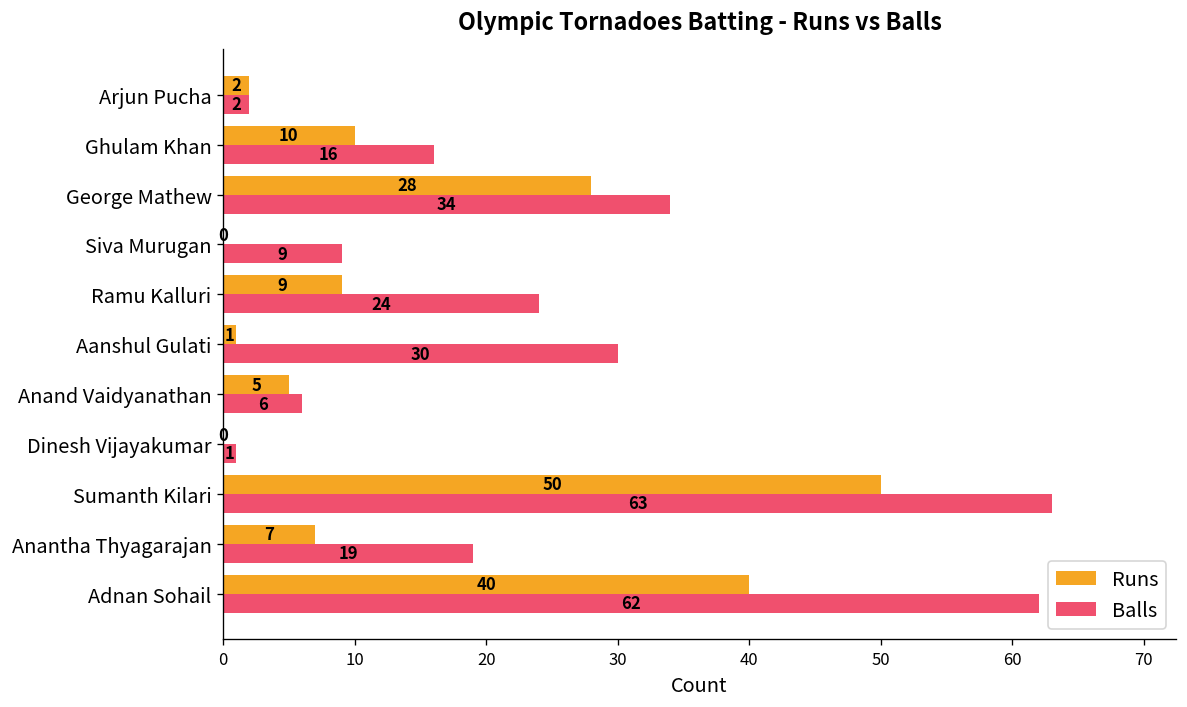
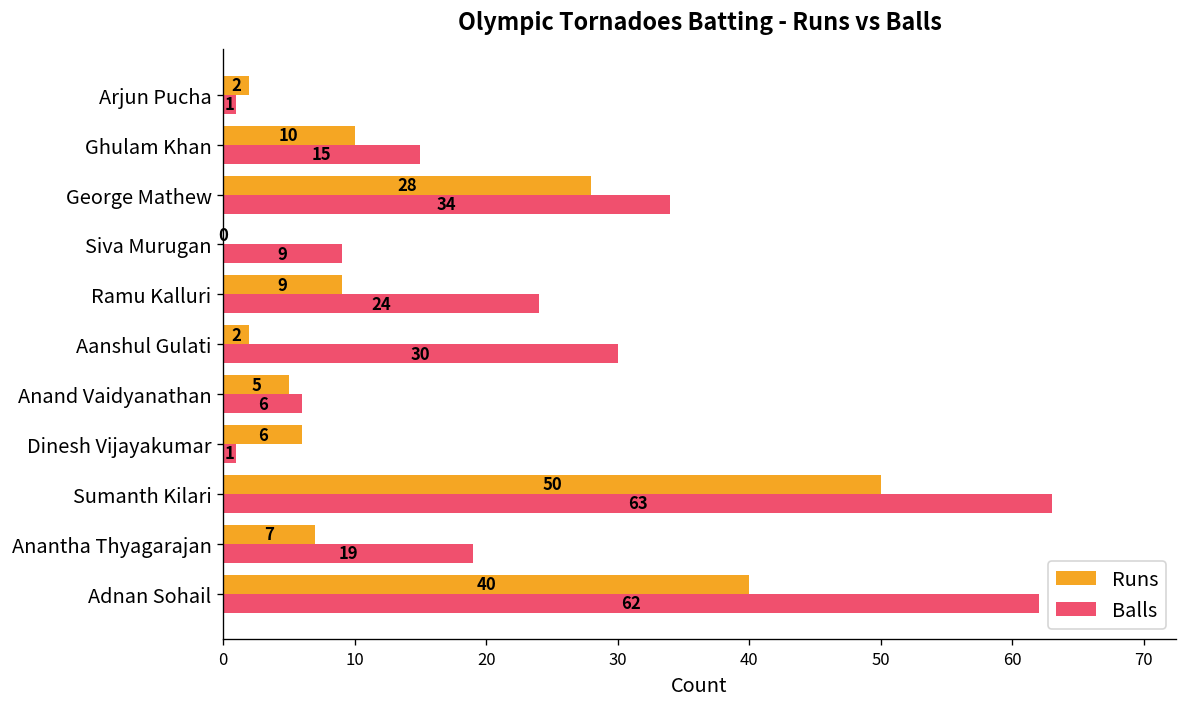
Balls, Arjun Pucha: 2 -> 1
Balls, Ghulam Khan: 16 -> 15
Runs, Aanshul Gulati: 1 -> 2
Runs, Dinesh Vijayakumar: 0 -> 6
